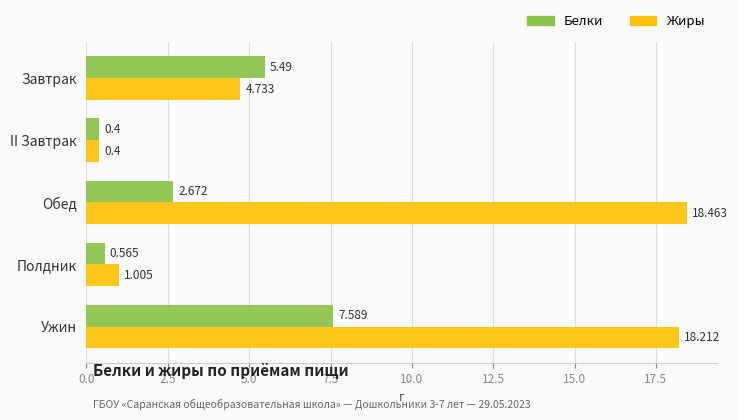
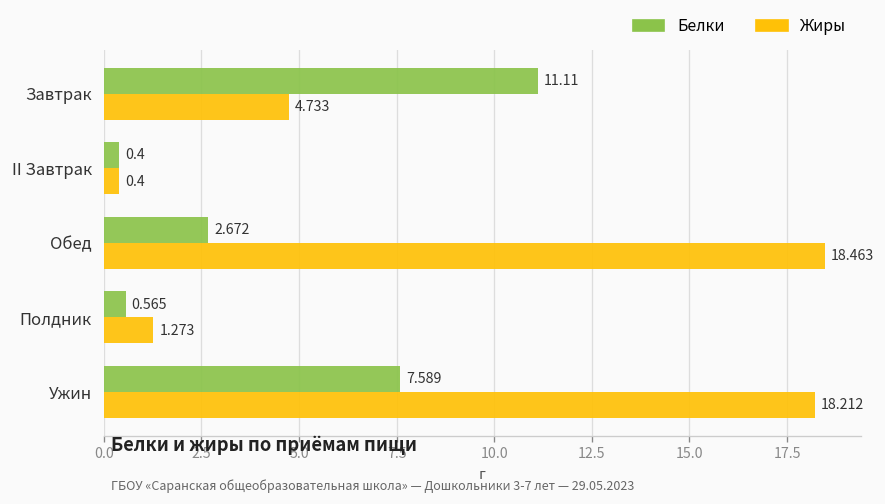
Белки, Завтрак: 5.49 -> 11.11
Жиры, Полдник: 1.005 -> 1.273
